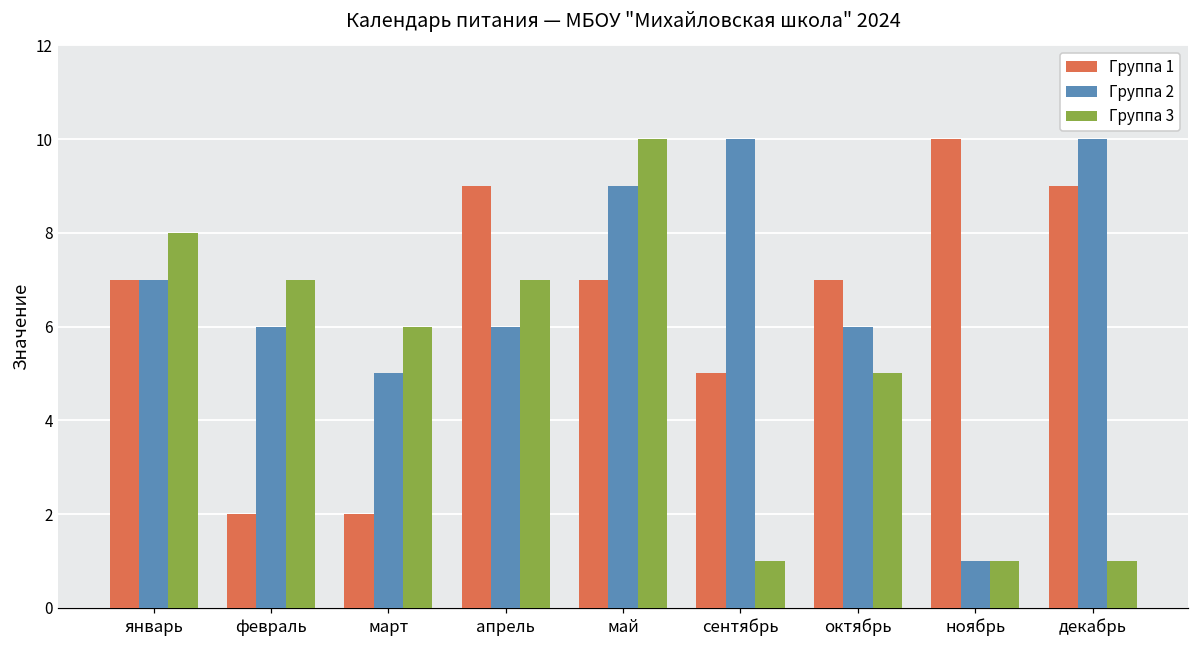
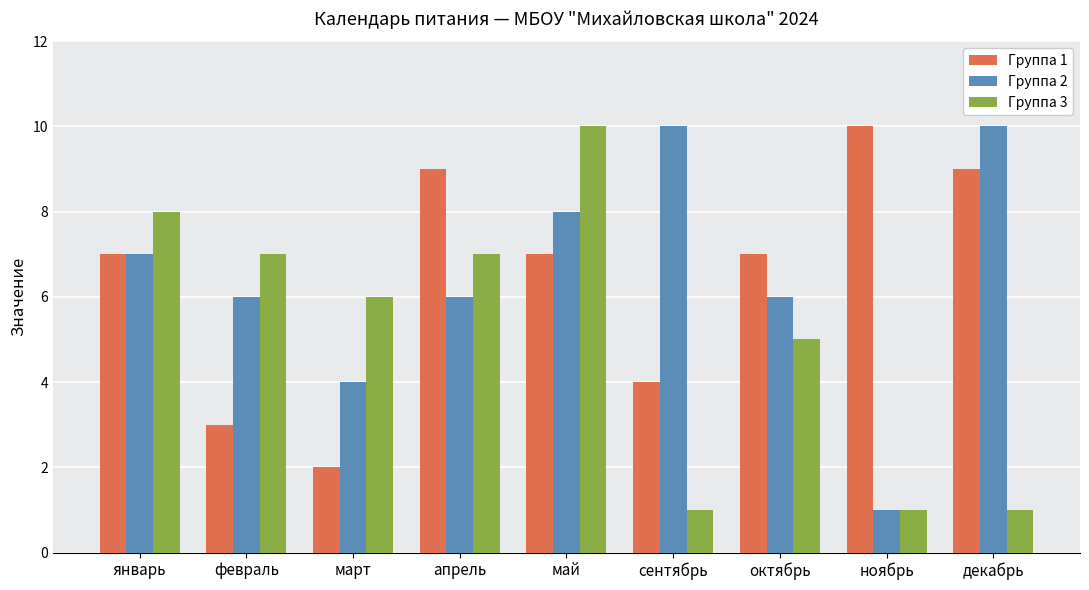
Группа 1, февраль: 2 -> 3
Группа 2, март: 5 -> 4
Группа 2, май: 9 -> 8
Группа 1, сентябрь: 5 -> 4
